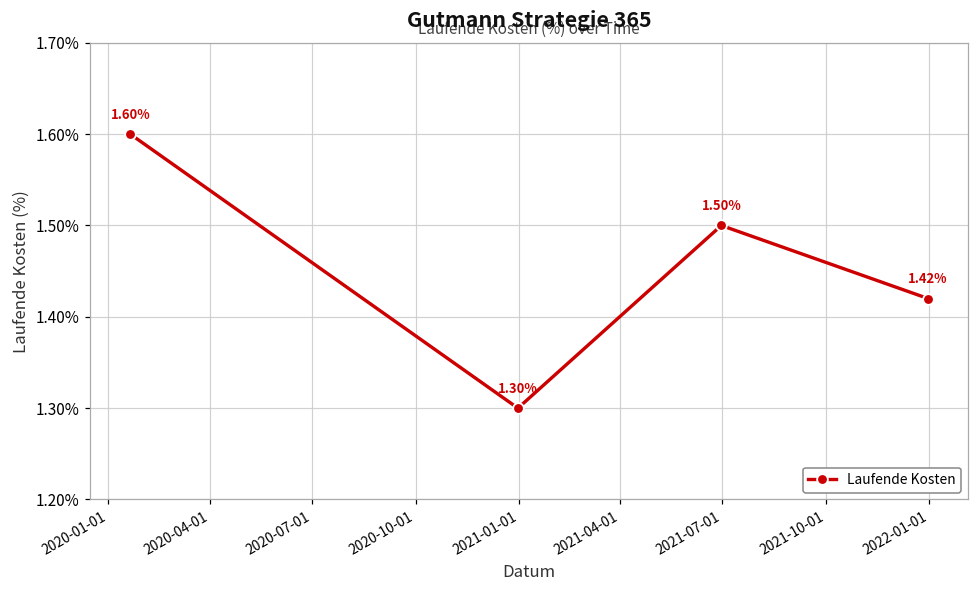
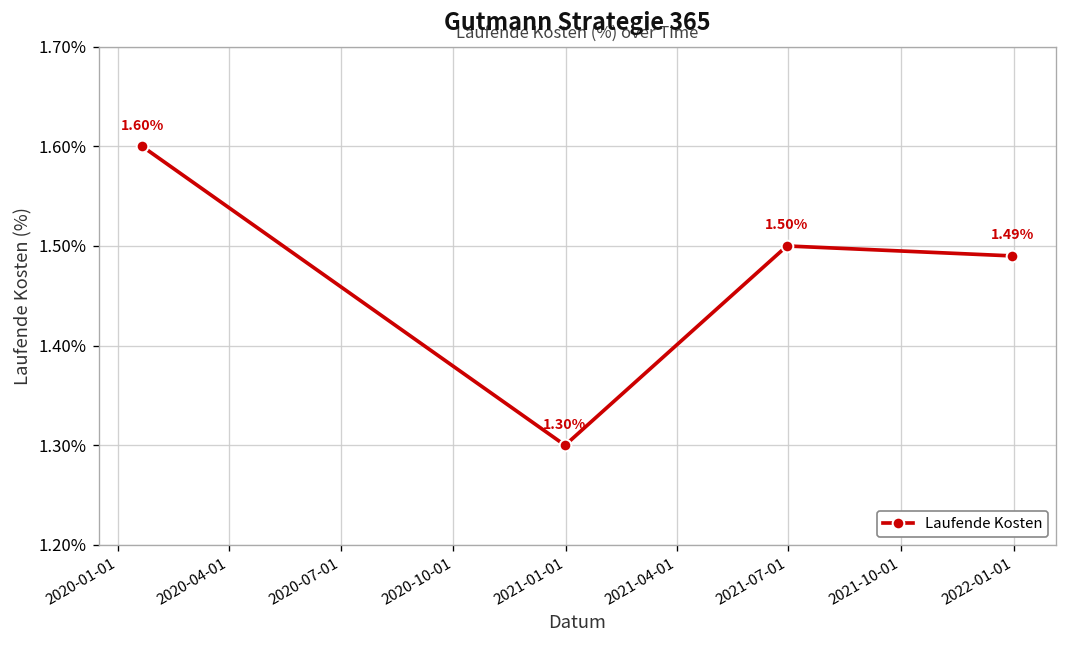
2022-01-01: 1.42% -> 1.49%
